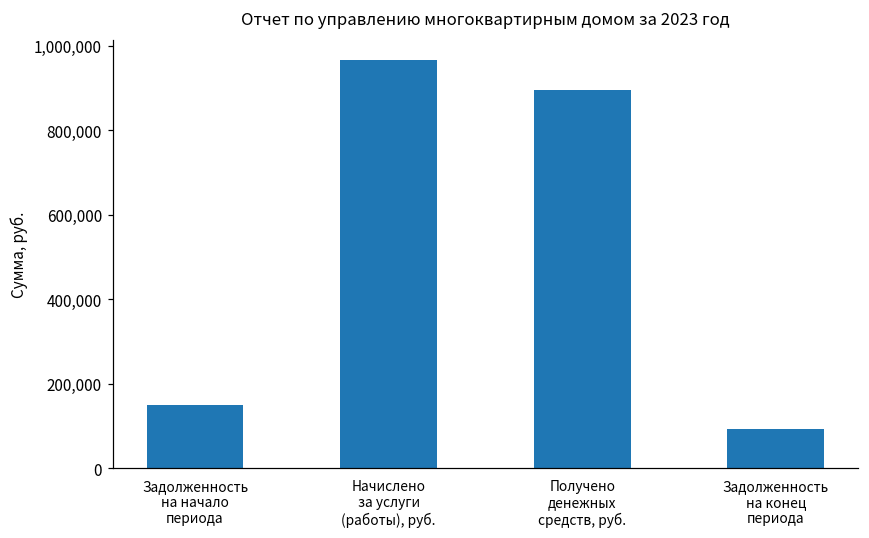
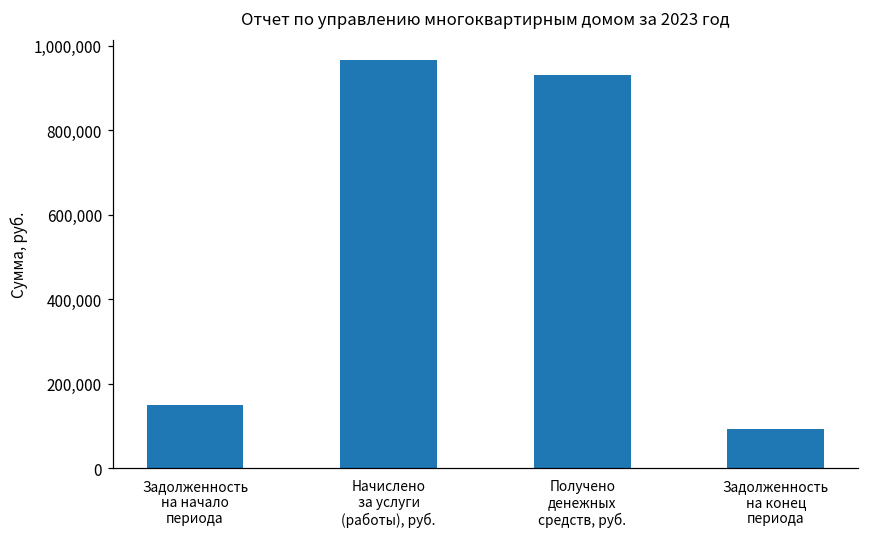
Получено денежных средств, руб.: 900,000 -> 930,000
